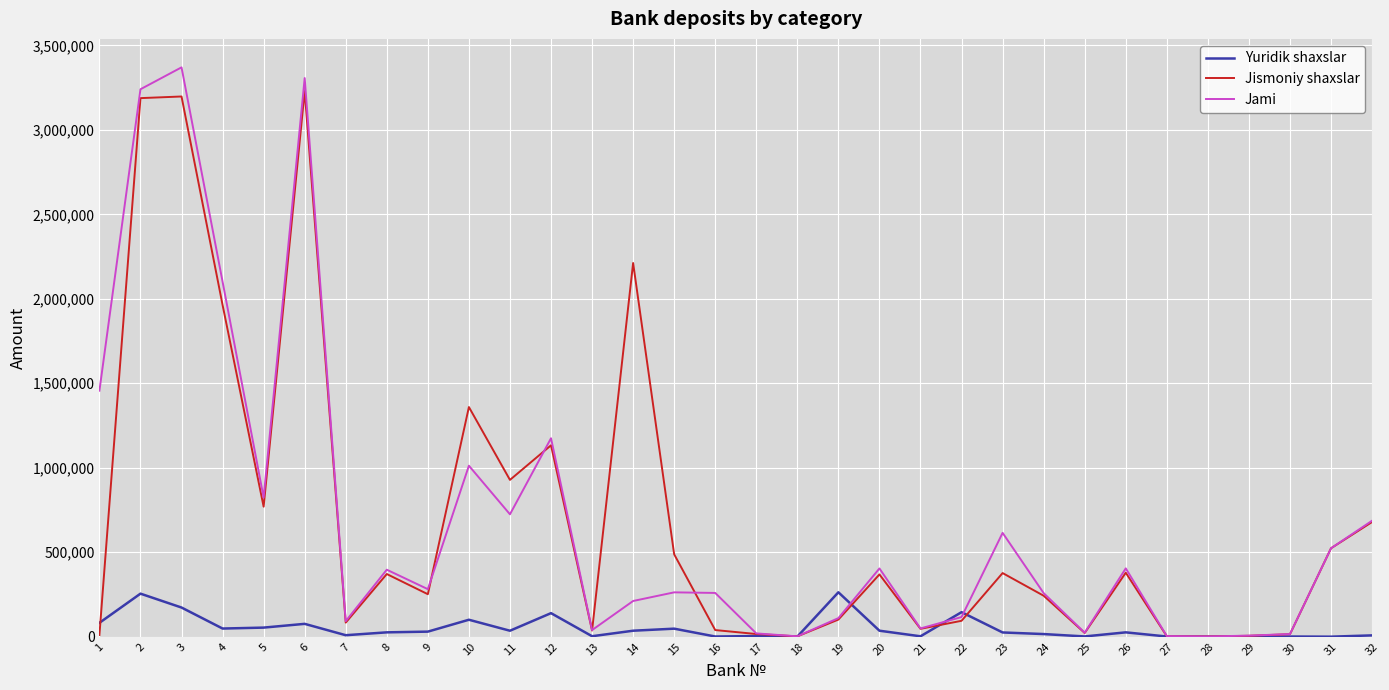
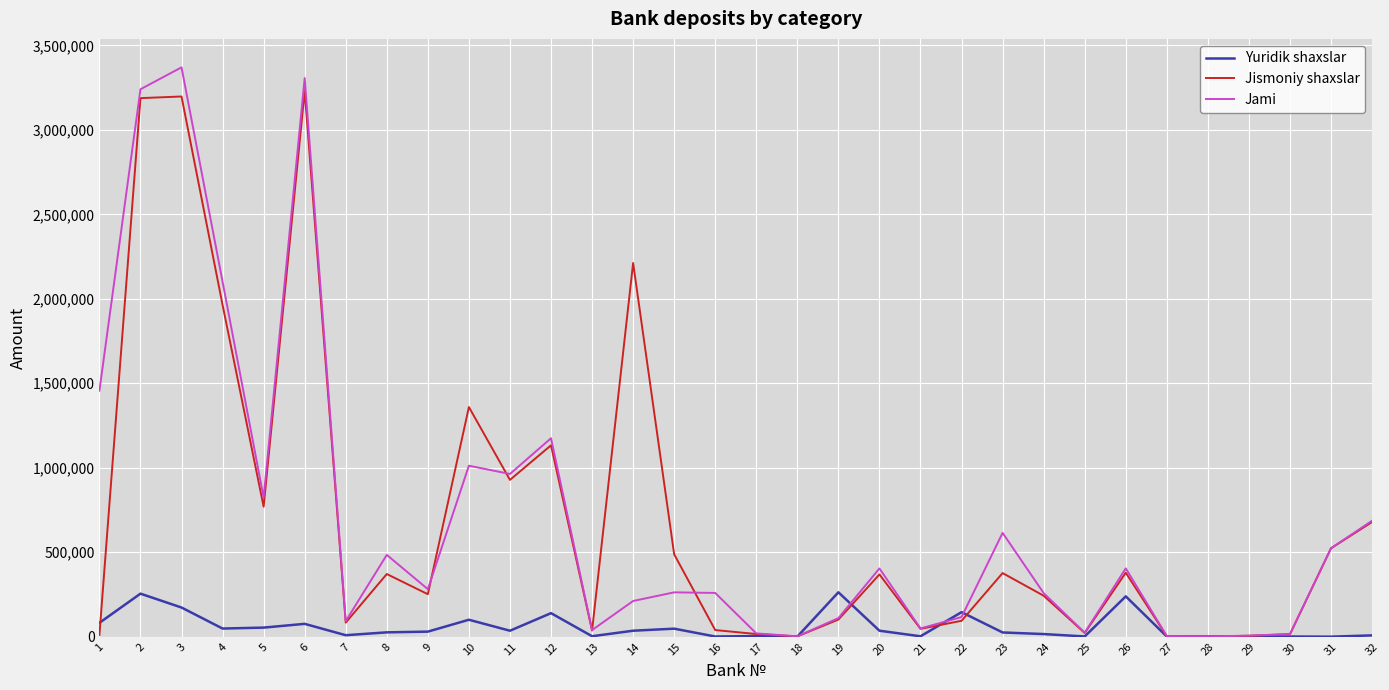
Jami, 8: 400,000 -> 480,000
Jami, 11: 720,000 -> 960,000
Yuridik shaxslar, 26: 30,000 -> 240,000
